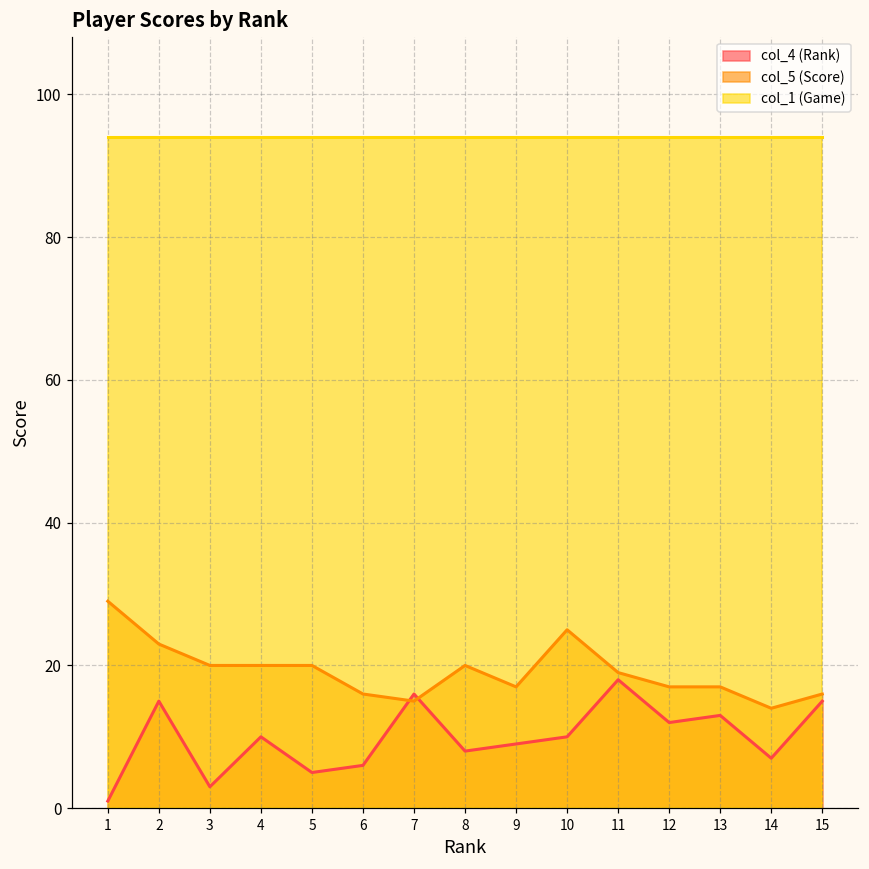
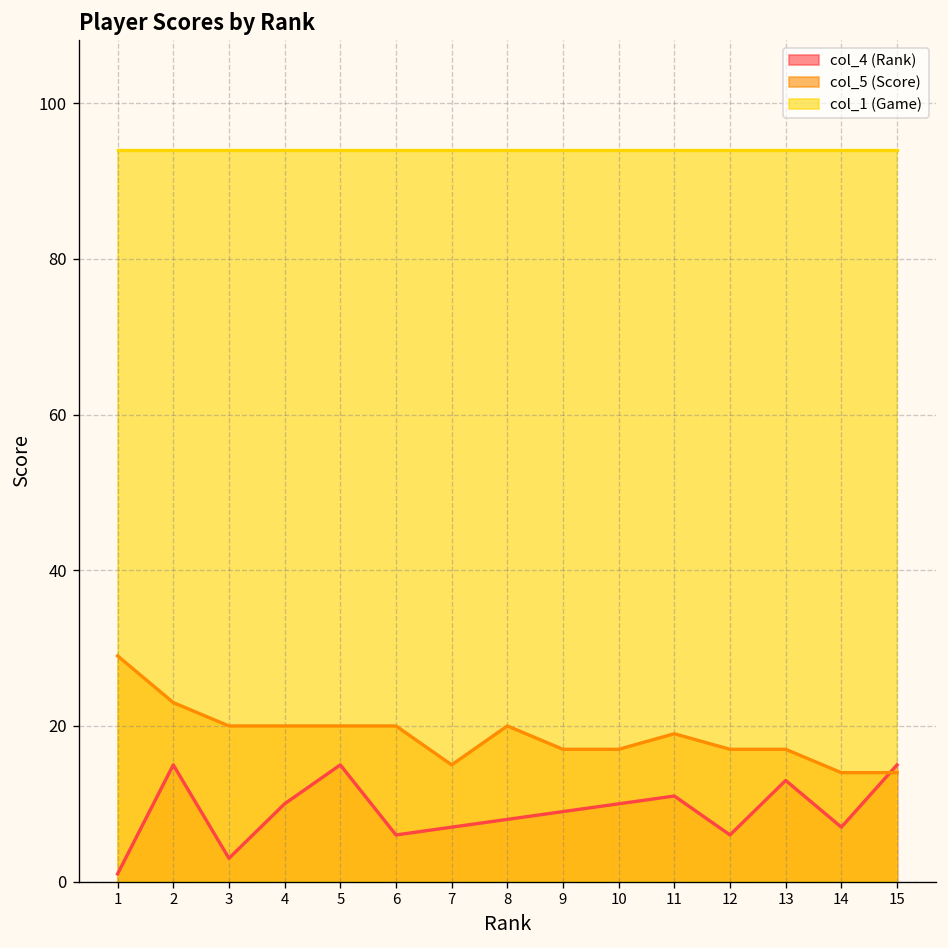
col_4 (Rank), 5: 5 -> 15
col_5 (Score), 6: 16 -> 20
col_4 (Rank), 7: 16 -> 7
col_5 (Score), 10: 25 -> 17
col_4 (Rank), 11: 18 -> 11
col_4 (Rank), 12: 12 -> 6
col_5 (Score), 15: 16 -> 14
